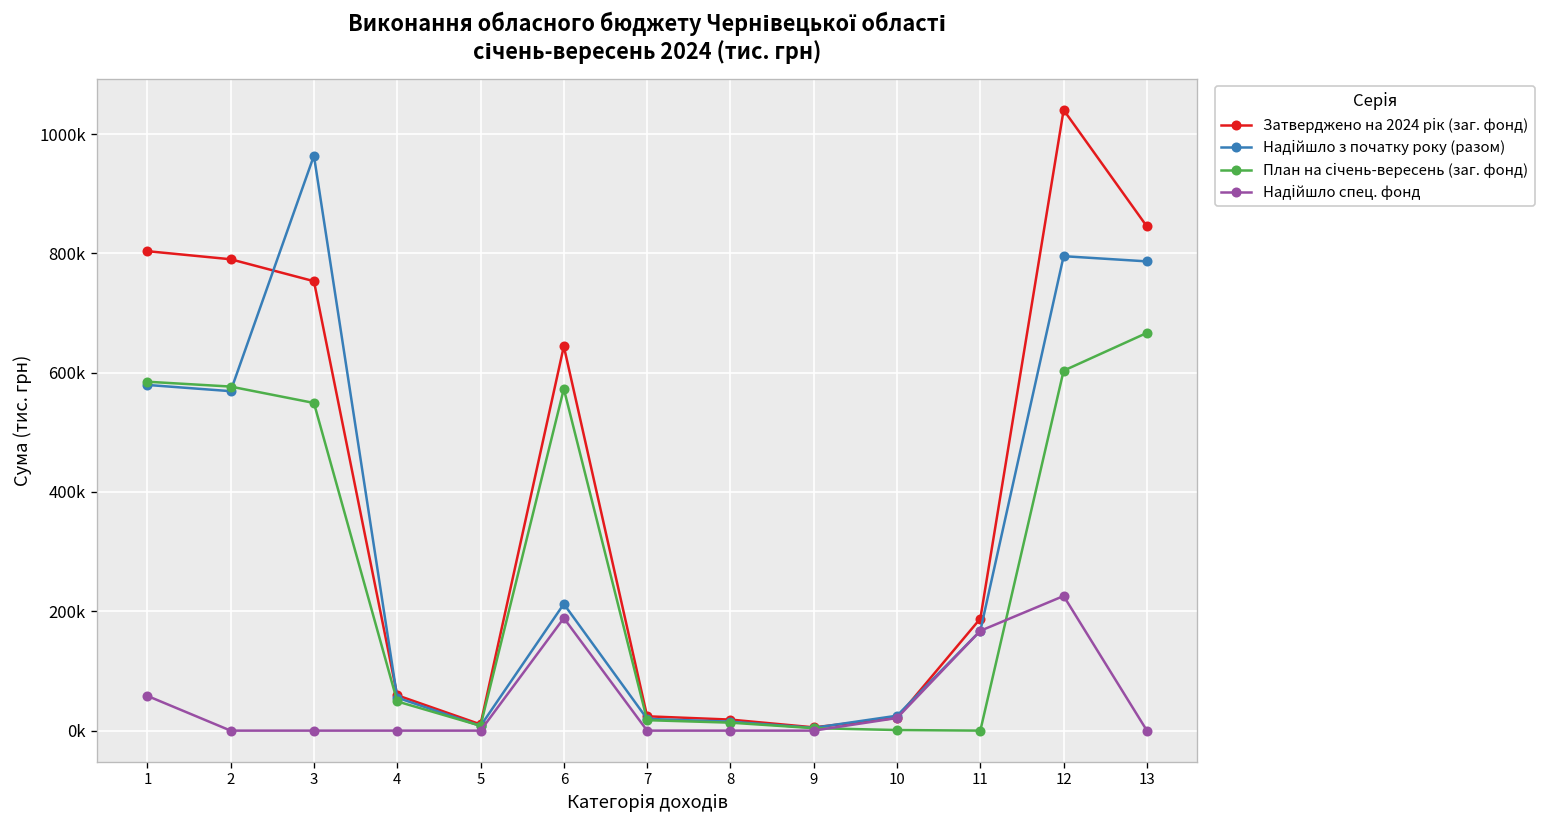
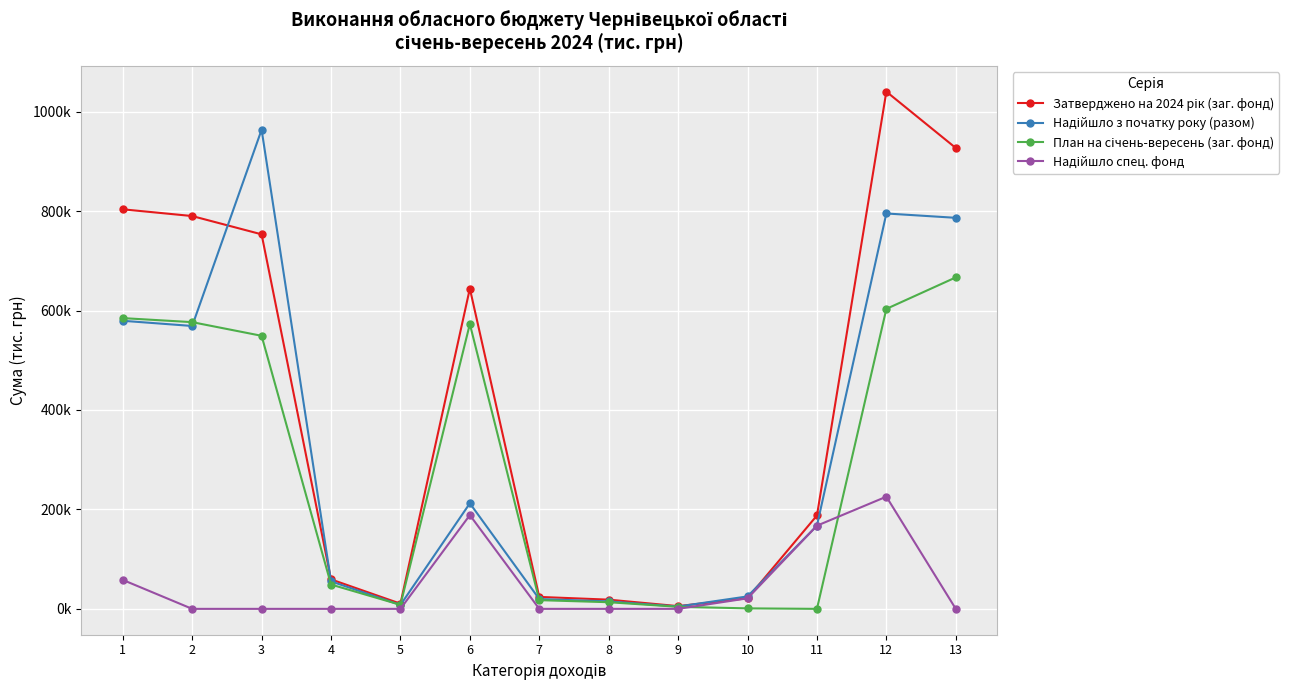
Затверджено на 2024 рік (заг. фонд), 13: 840000 -> 930000
